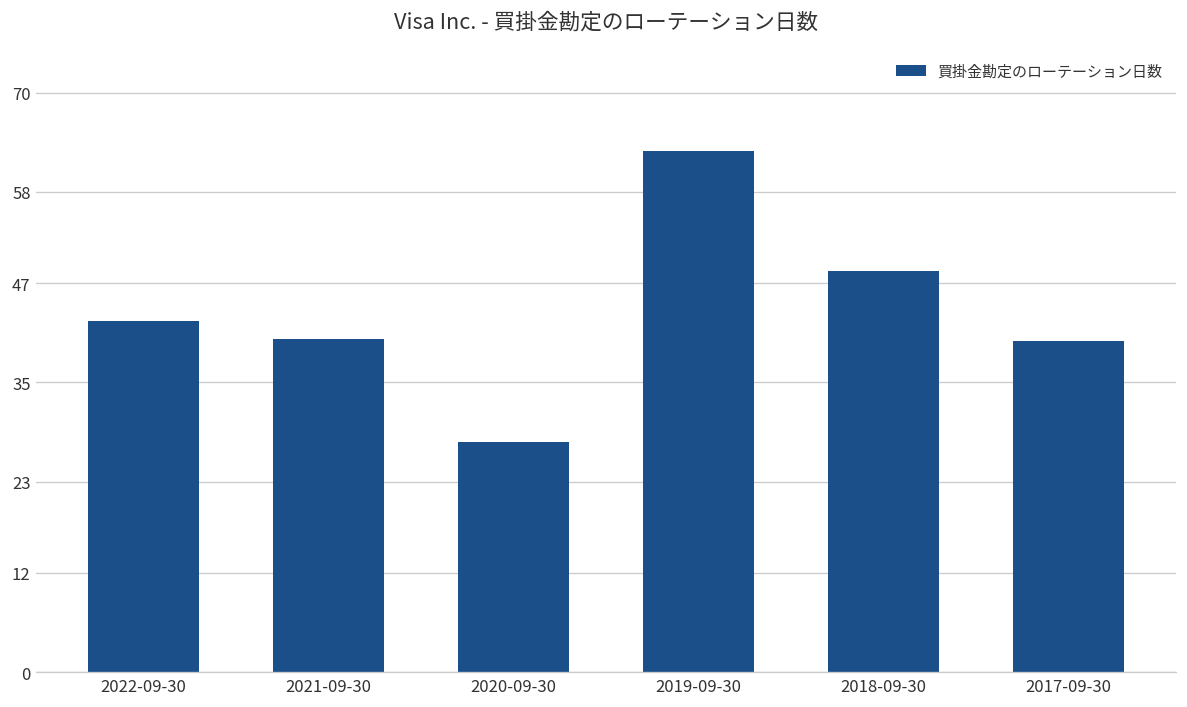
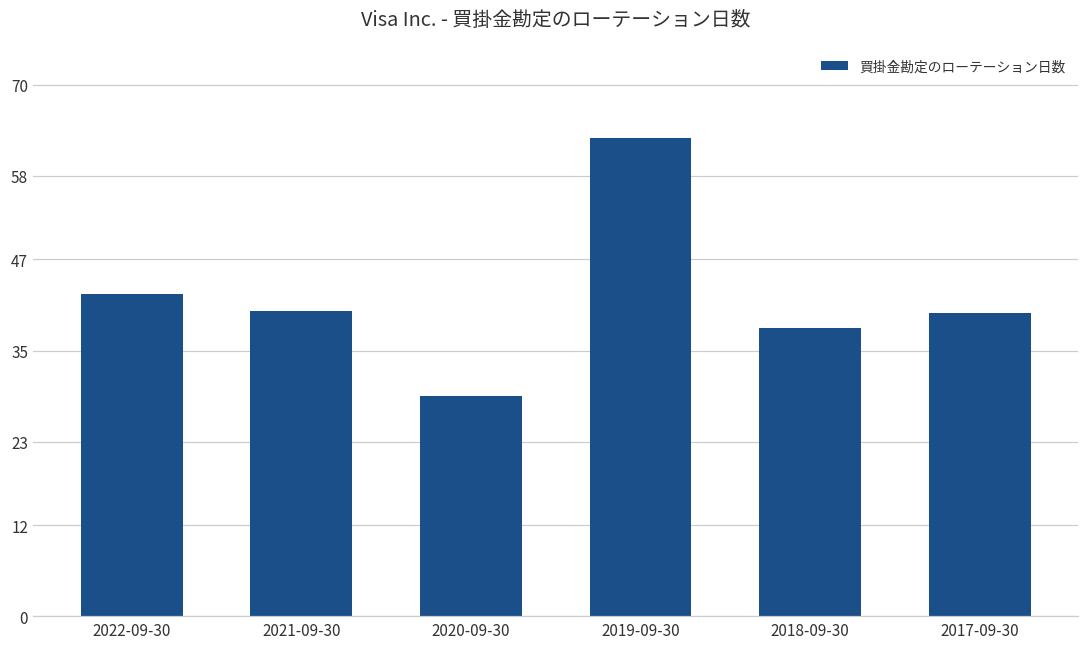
2020-09-30: 28 -> 29
2018-09-30: 48 -> 38
